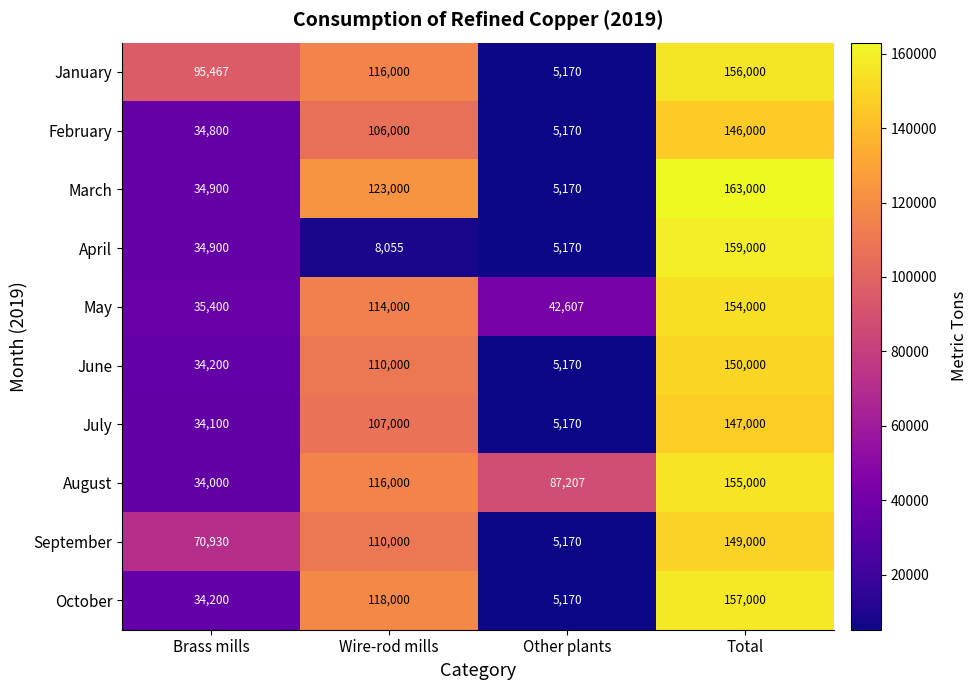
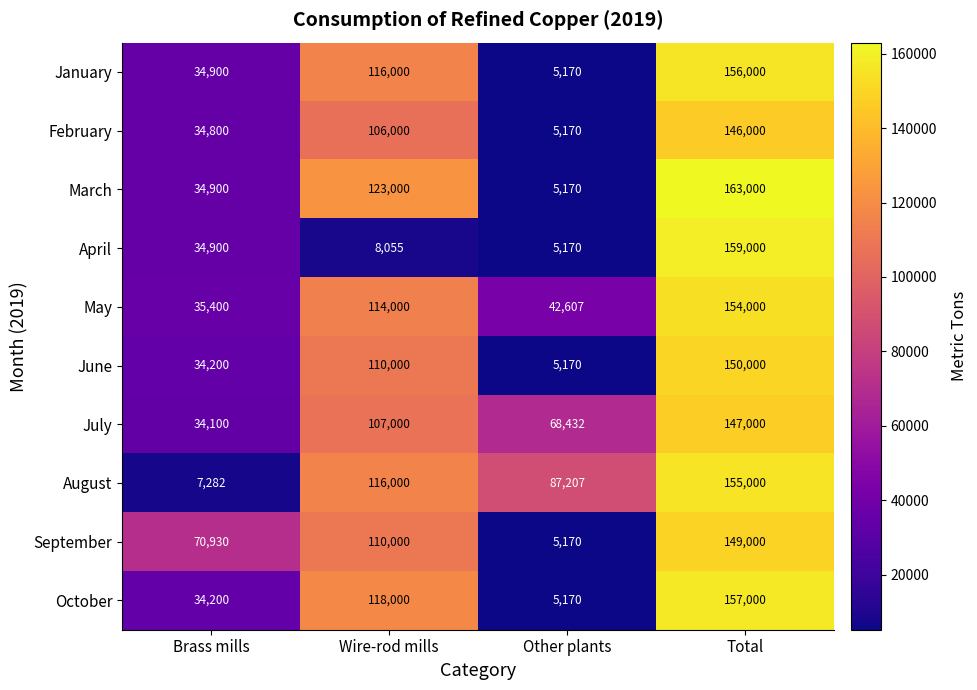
January, Brass mills: 95,467 -> 34,900
July, Other plants: 5,170 -> 68,432
August, Brass mills: 34,000 -> 7,282
